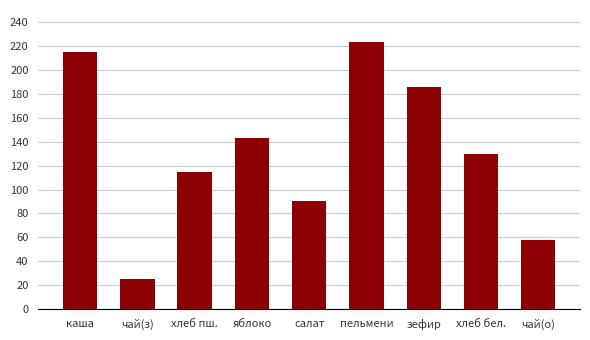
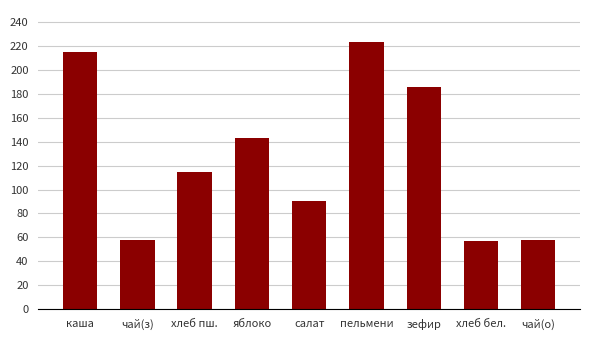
чай(з): 25 -> 58
хлеб бел.: 130 -> 57
